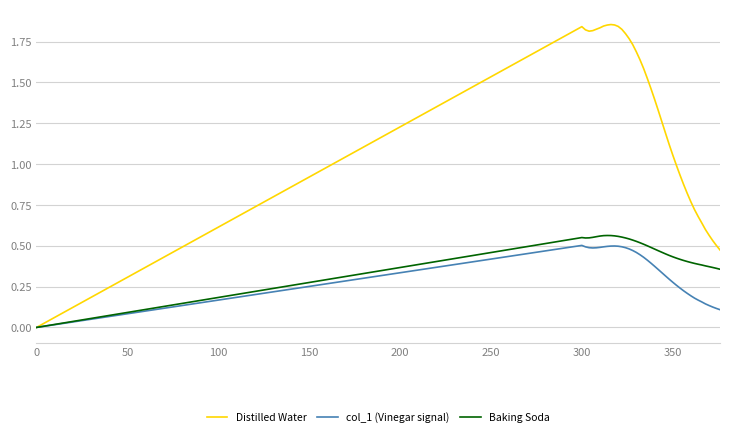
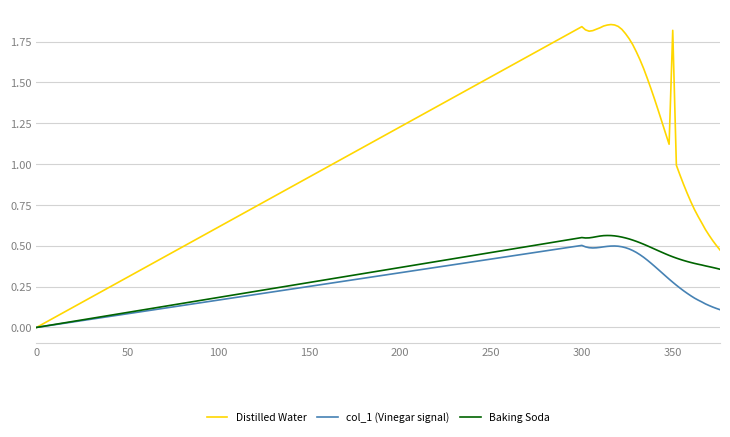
Distilled Water, 350: 1.06 -> 1.82
